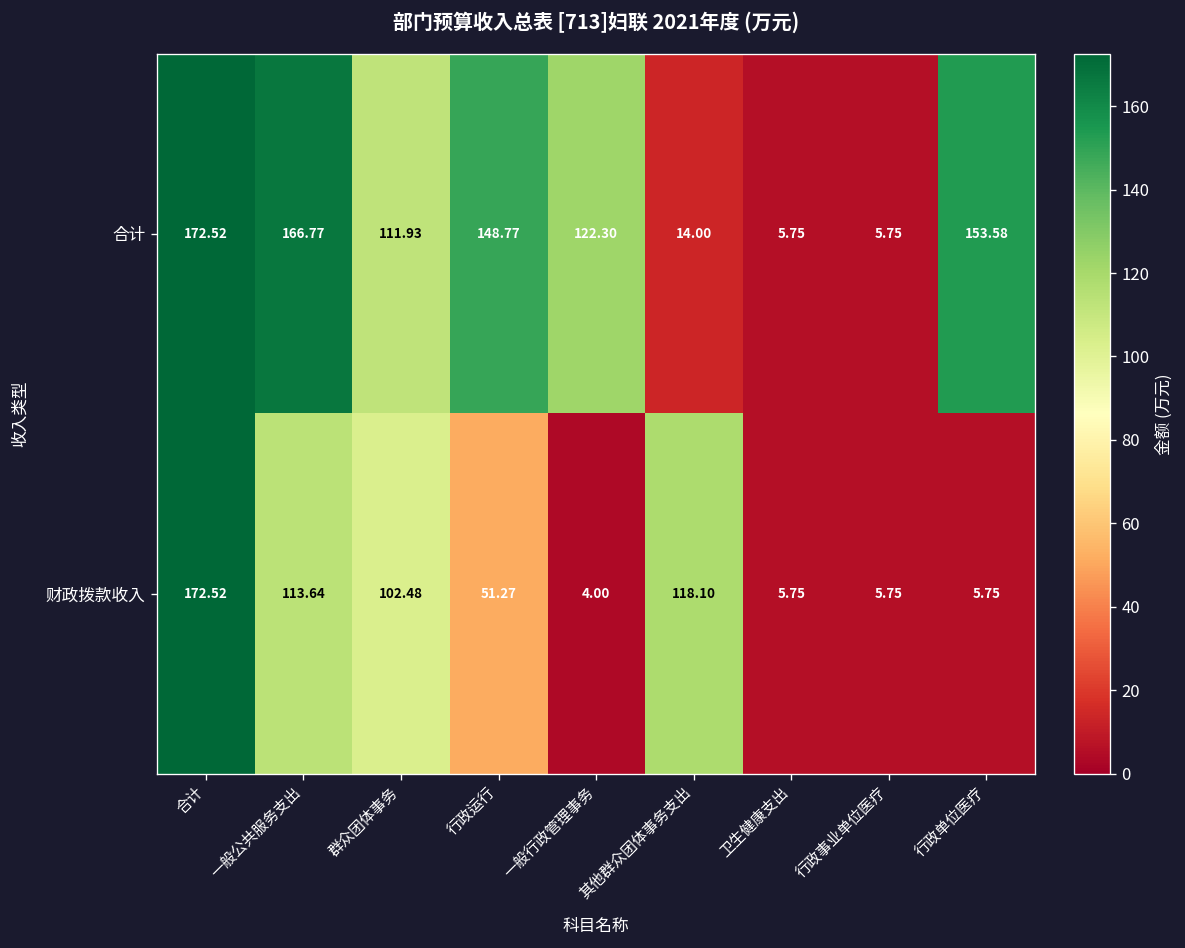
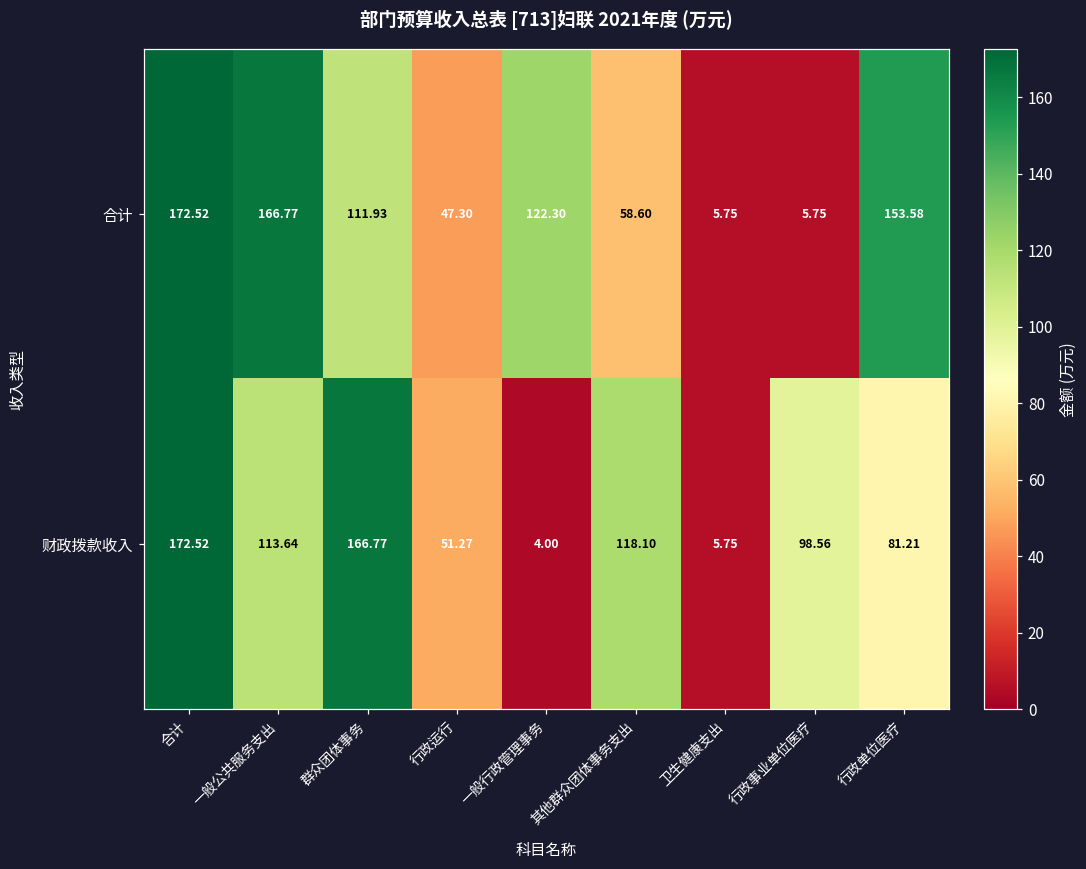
合计, 行政运行: 148.77 -> 47.30
合计, 其他群众团体事务支出: 14.00 -> 58.60
财政拨款收入, 群众团体事务: 102.48 -> 166.77
财政拨款收入, 行政事业单位医疗: 5.75 -> 98.56
财政拨款收入, 行政单位医疗: 5.75 -> 81.21
